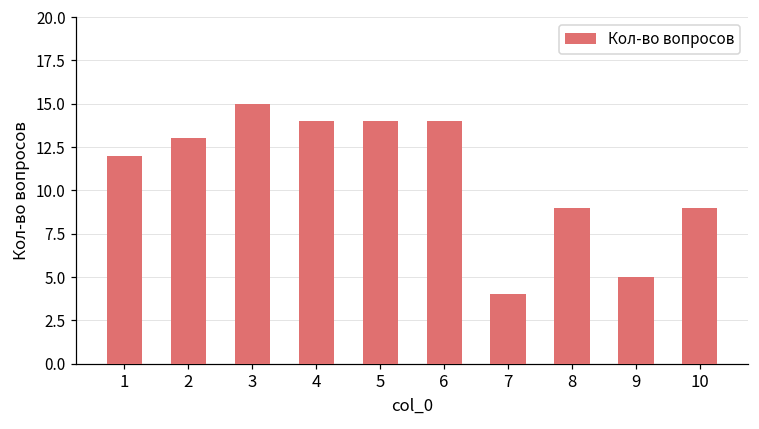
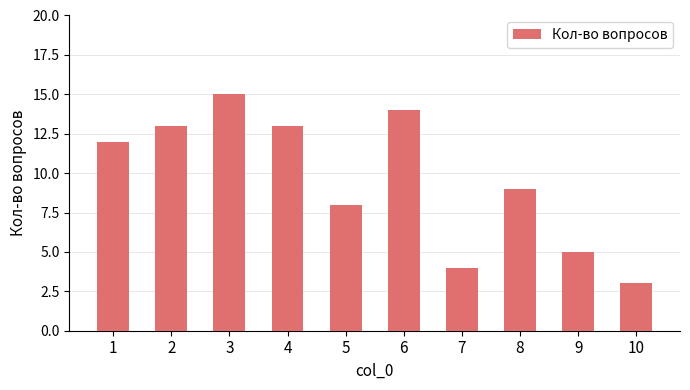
4: 14 -> 13
5: 14 -> 8
10: 9 -> 3
